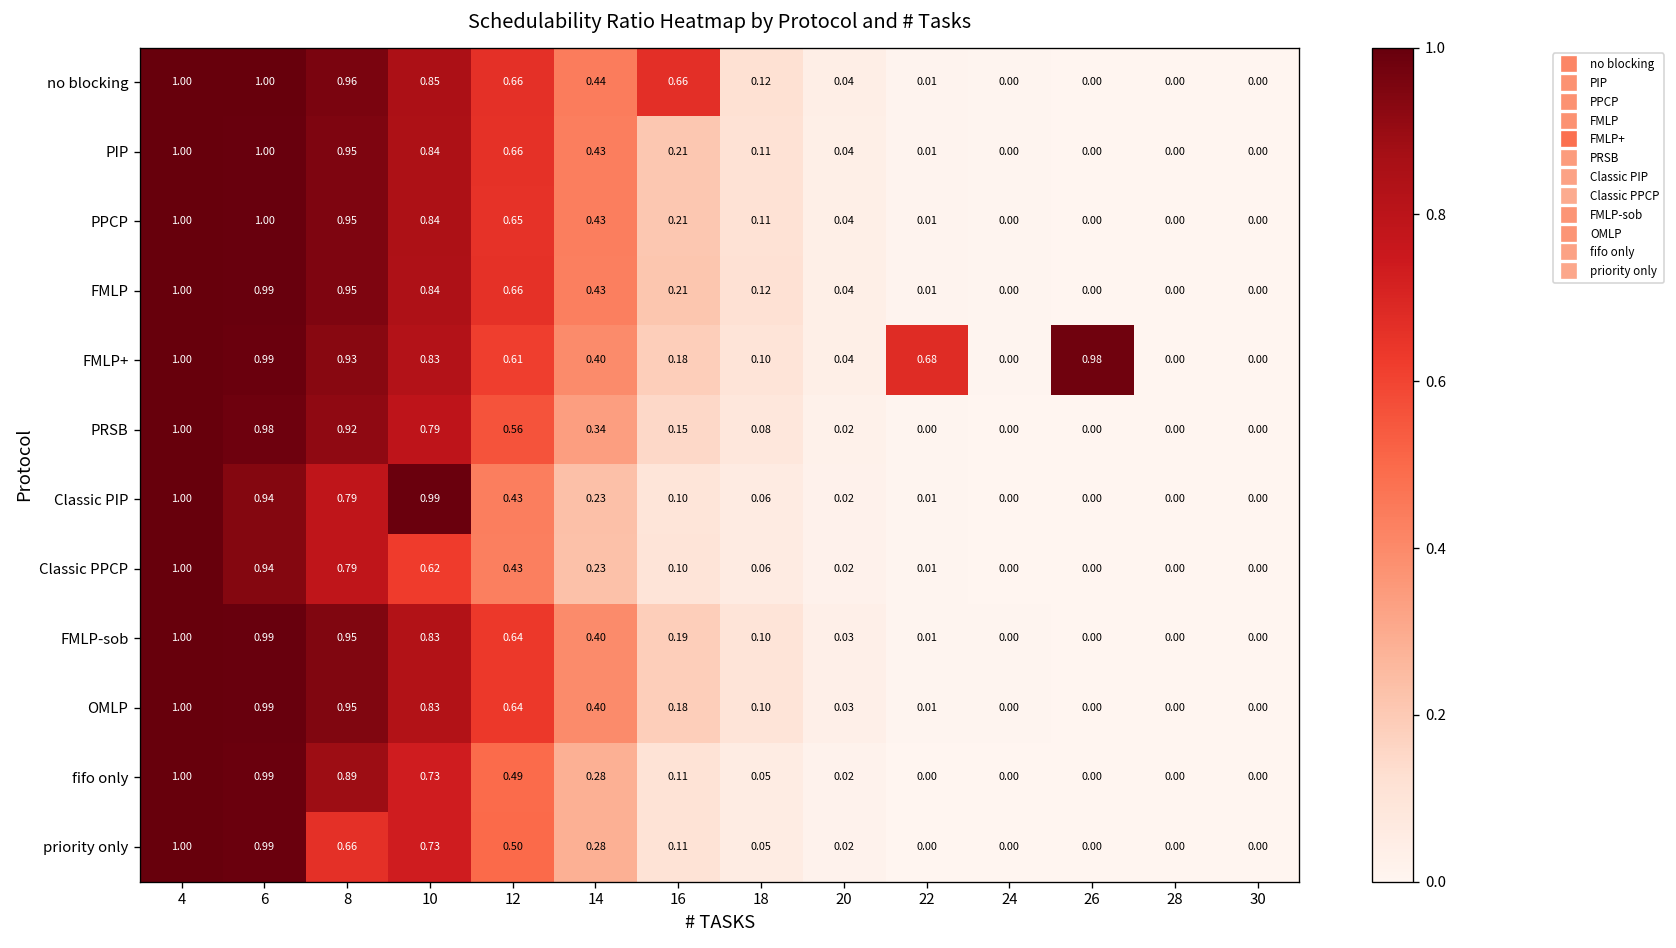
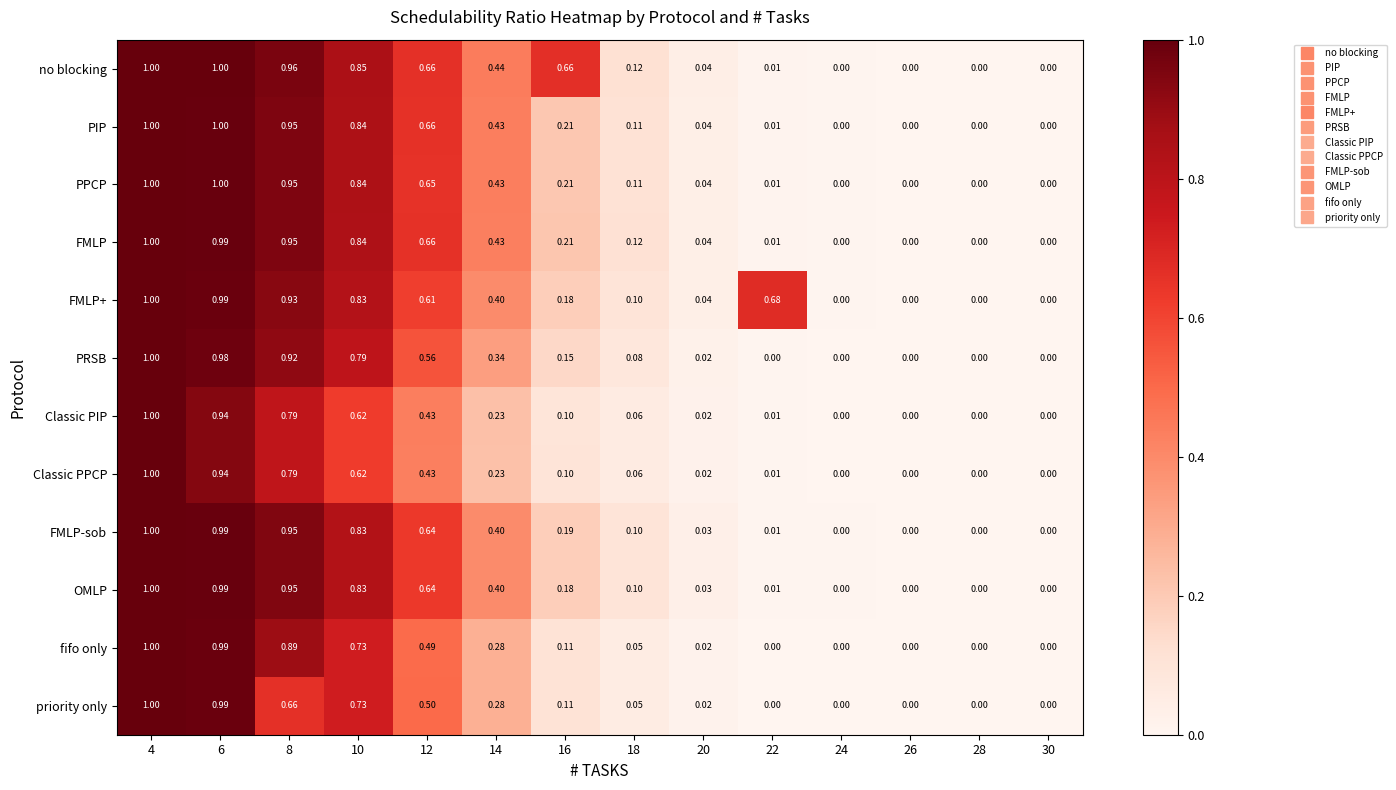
FMLP+, 26: 0.98 -> 0.00
Classic PIP, 10: 0.99 -> 0.62
